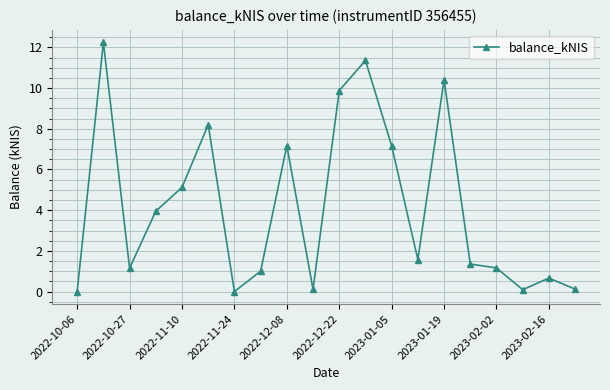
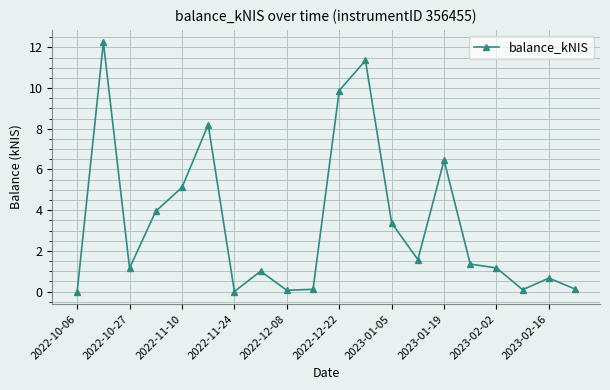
2022-12-08: 7.2 -> 0.1
2023-01-05: 7.2 -> 3.4
2023-01-19: 10.4 -> 6.5
